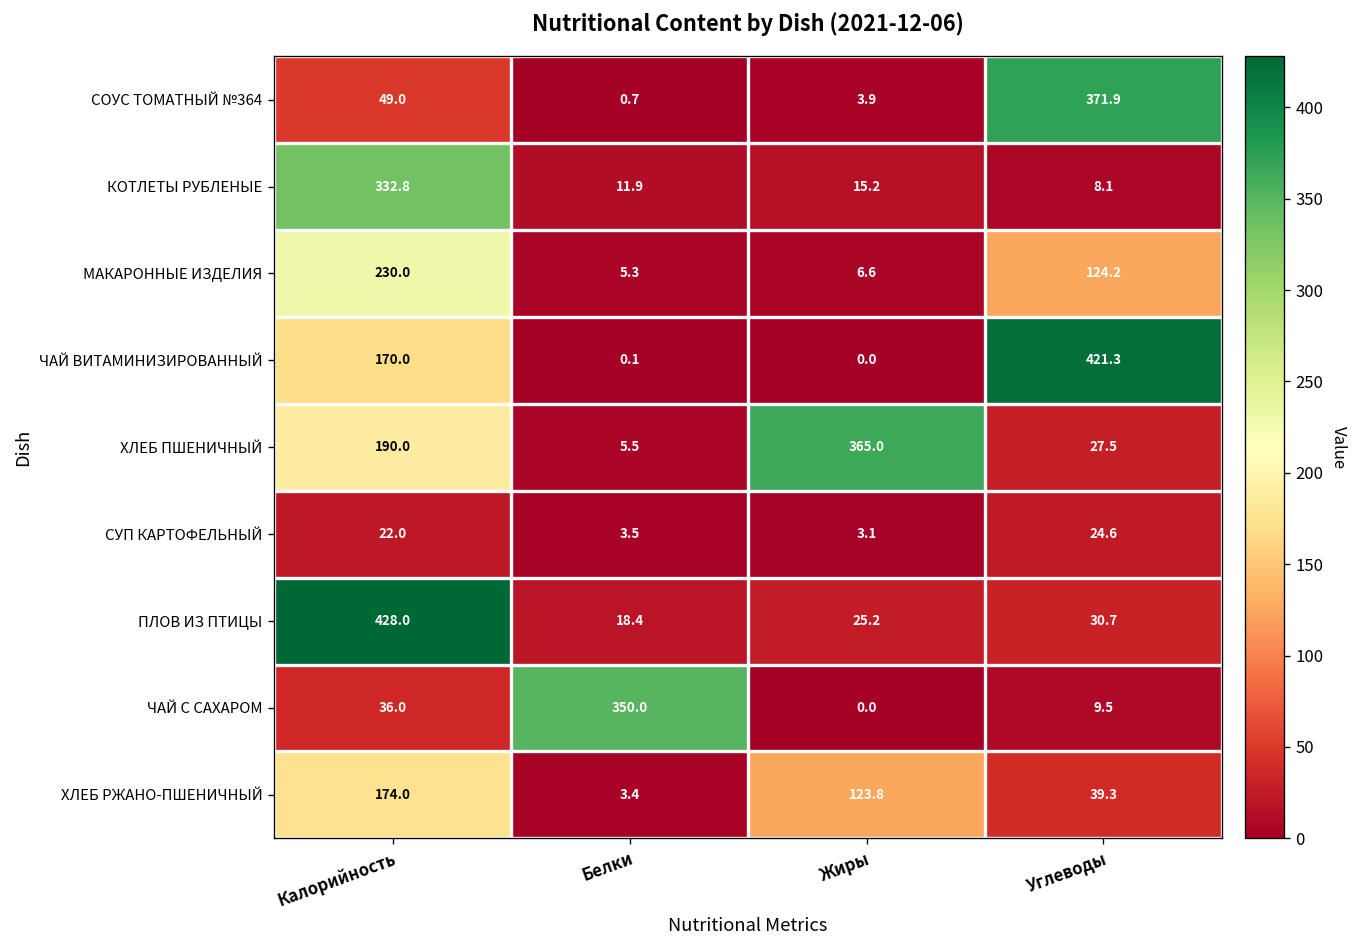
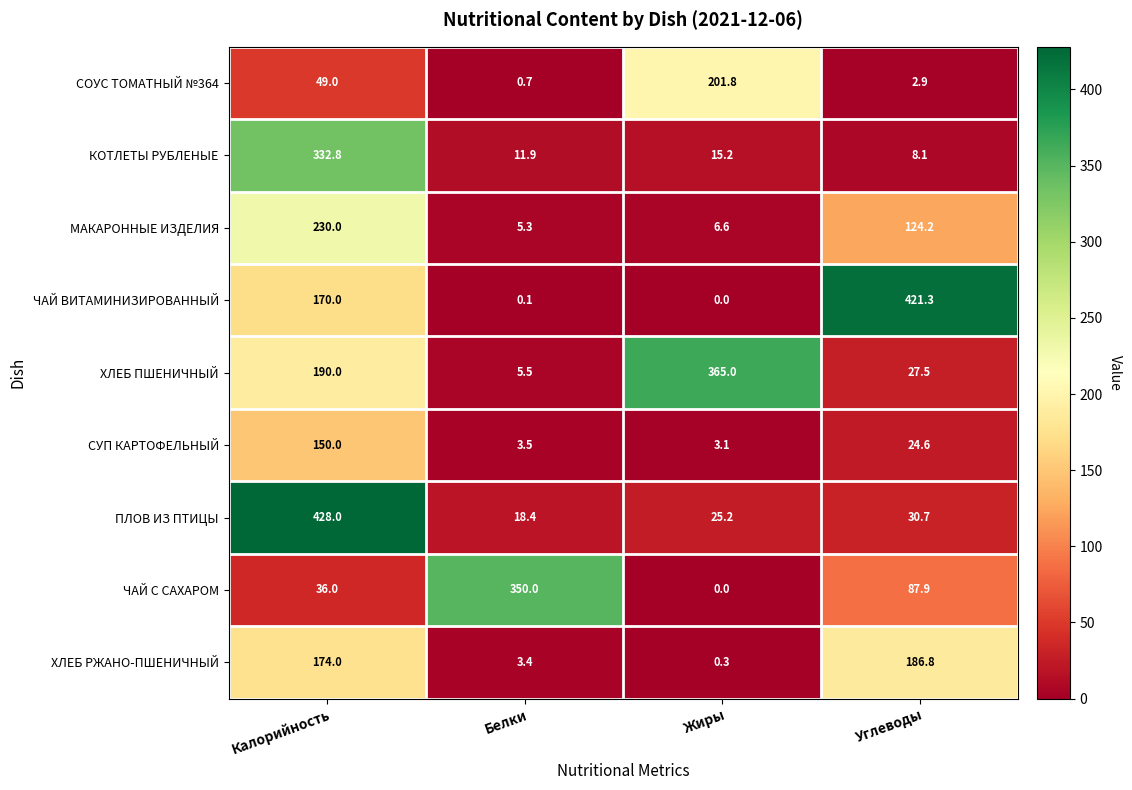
СОУС ТОМАТНЫЙ №364, Жиры: 3.9 -> 201.8
СОУС ТОМАТНЫЙ №364, Углеводы: 371.9 -> 2.9
СУП КАРТОФЕЛЬНЫЙ, Калорийность: 22.0 -> 150.0
ЧАЙ С САХАРОМ, Углеводы: 9.5 -> 87.9
ХЛЕБ РЖАНО-ПШЕНИЧНЫЙ, Жиры: 123.8 -> 0.3
ХЛЕБ РЖАНО-ПШЕНИЧНЫЙ, Углеводы: 39.3 -> 186.8
